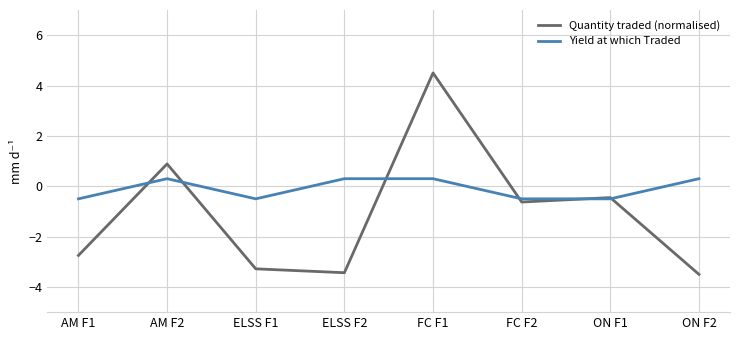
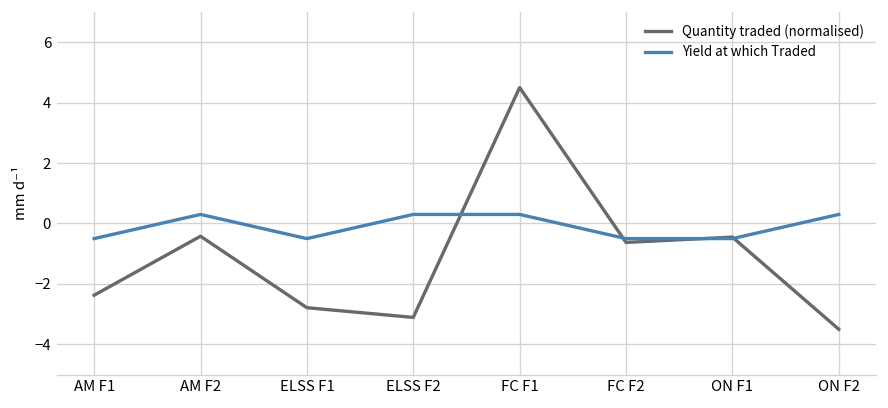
Quantity traded (normalised), AM F1: -2.7 -> -2.4
Quantity traded (normalised), AM F2: 0.9 -> -0.4
Quantity traded (normalised), ELSS F1: -3.3 -> -2.8
Quantity traded (normalised), ELSS F2: -3.4 -> -3.1
